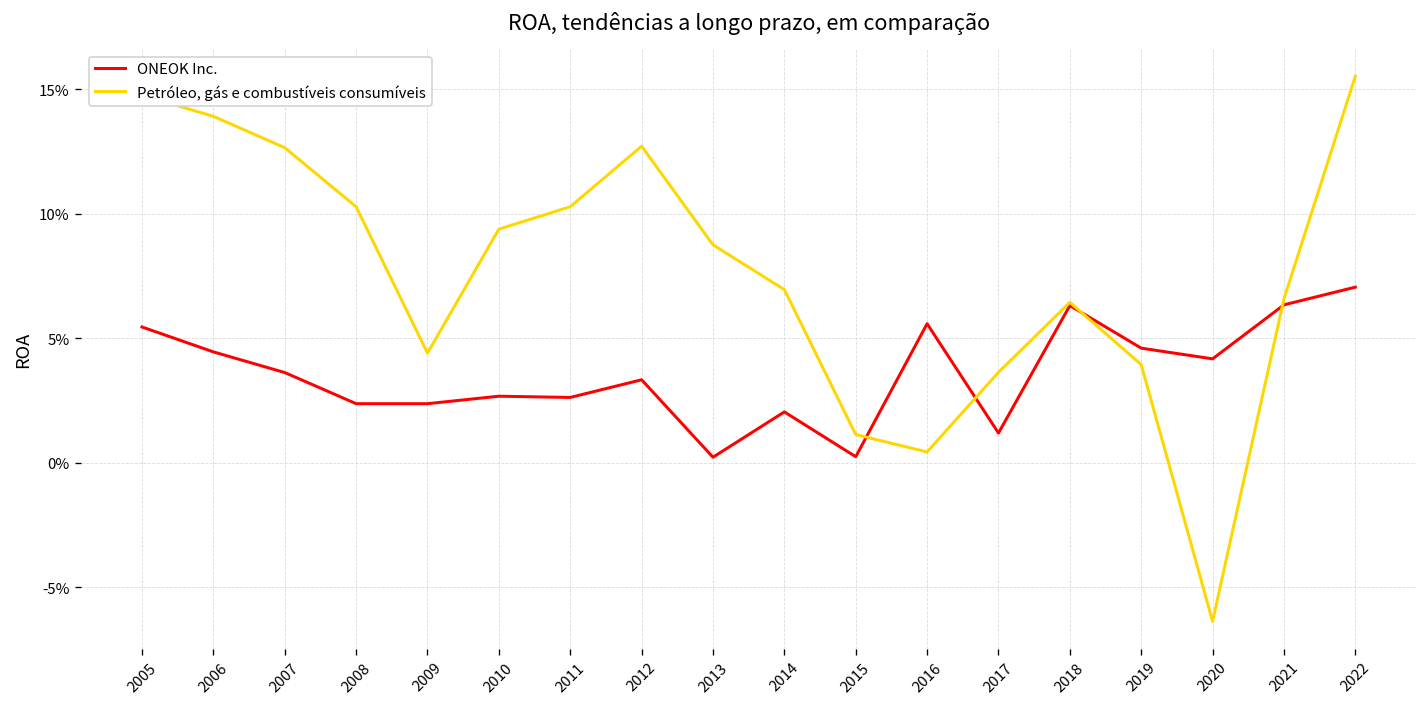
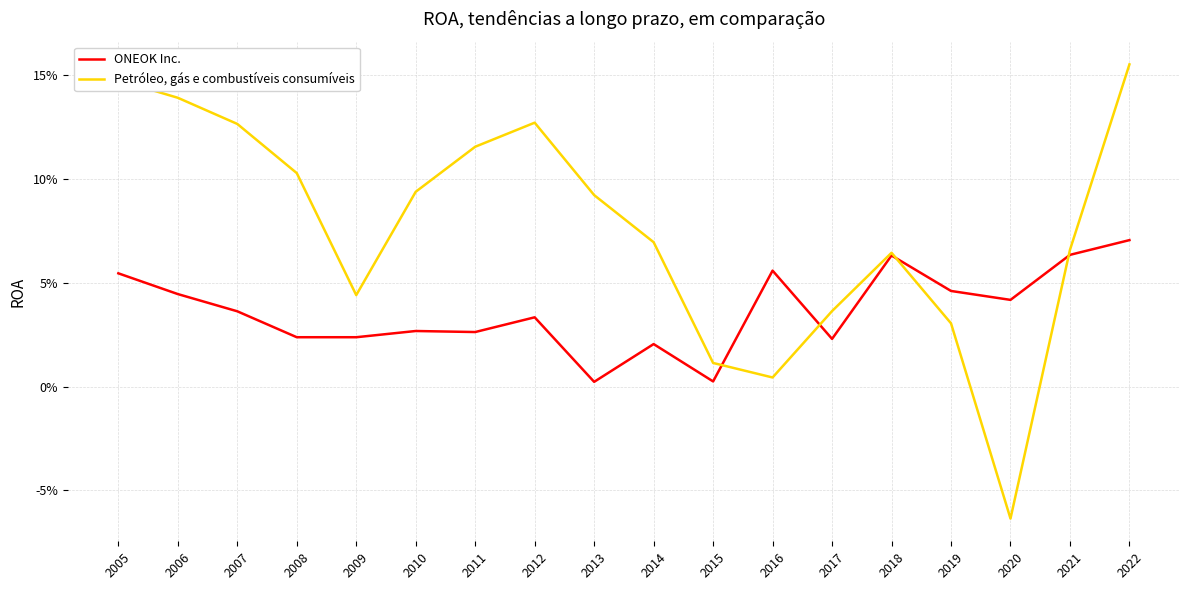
Petróleo, gás e combustíveis consumíveis, 2011: 10.3% -> 11.6%
Petróleo, gás e combustíveis consumíveis, 2013: 8.8% -> 9.2%
ONEOK Inc., 2017: 1.2% -> 2.3%
Petróleo, gás e combustíveis consumíveis, 2019: 4.0% -> 3.1%
